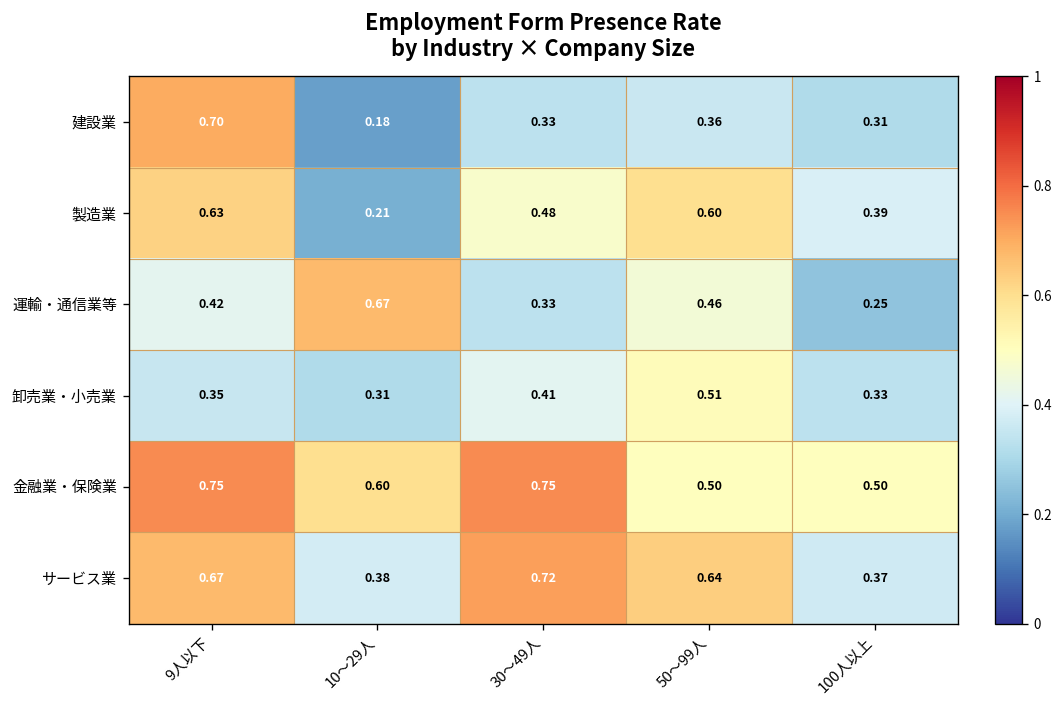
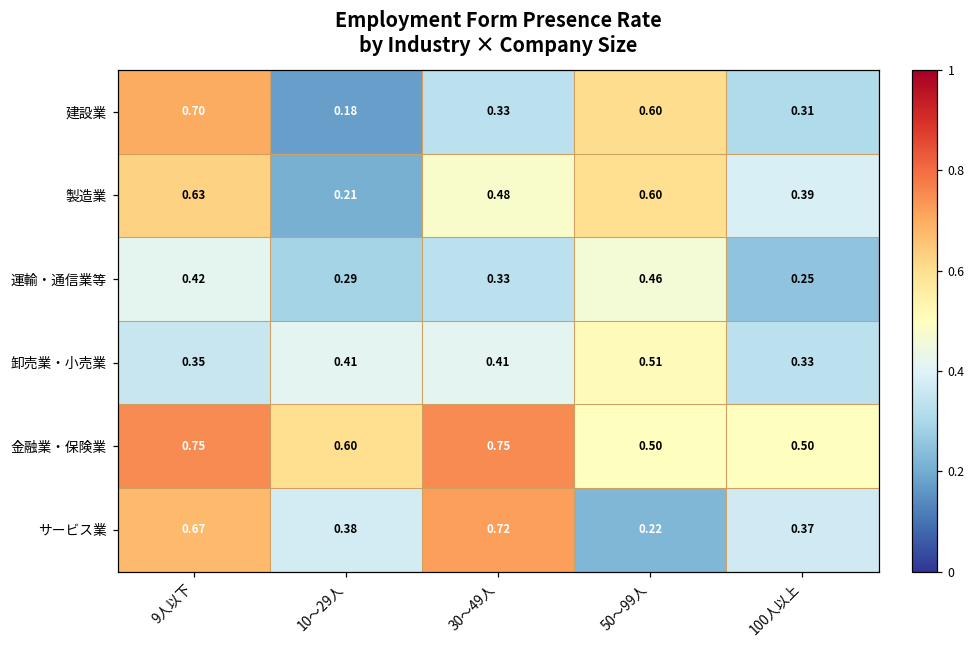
建設業, 50～99人: 0.36 -> 0.60
運輸・通信業等, 10～29人: 0.67 -> 0.29
卸売業・小売業, 10～29人: 0.31 -> 0.41
サービス業, 50～99人: 0.64 -> 0.22
